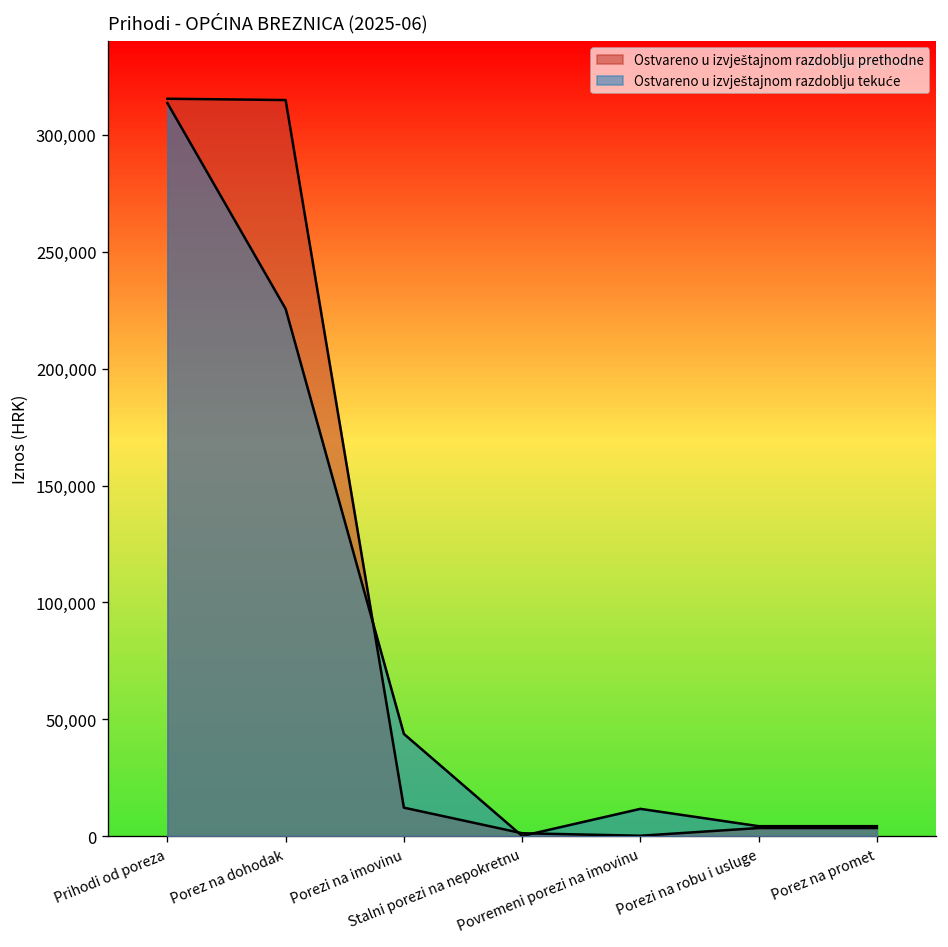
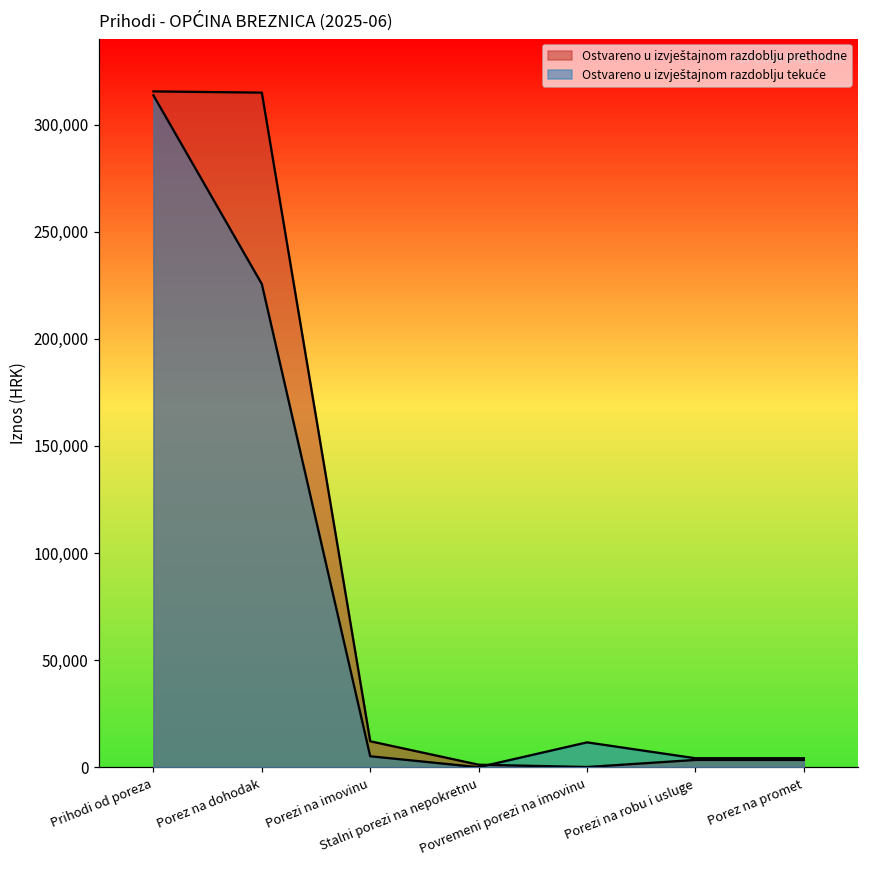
Ostvareno u izvještajnom razdoblju tekuće, Porezi na imovinu: 44,000 -> 5,000
